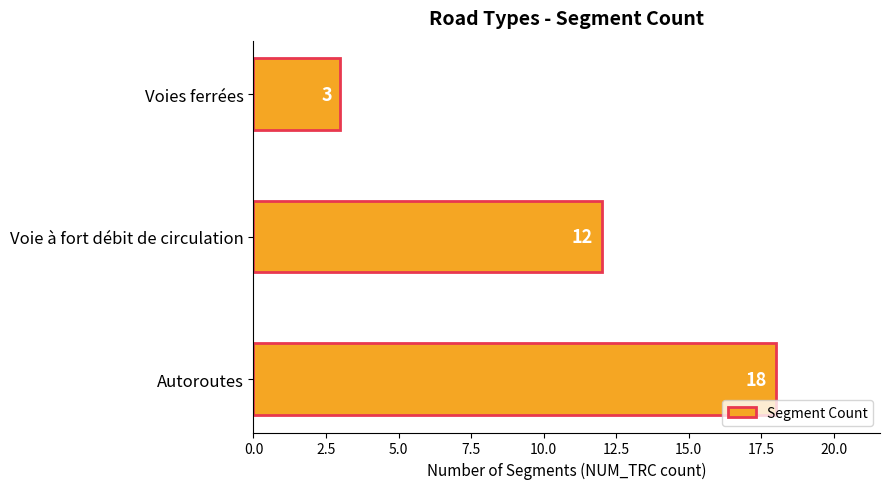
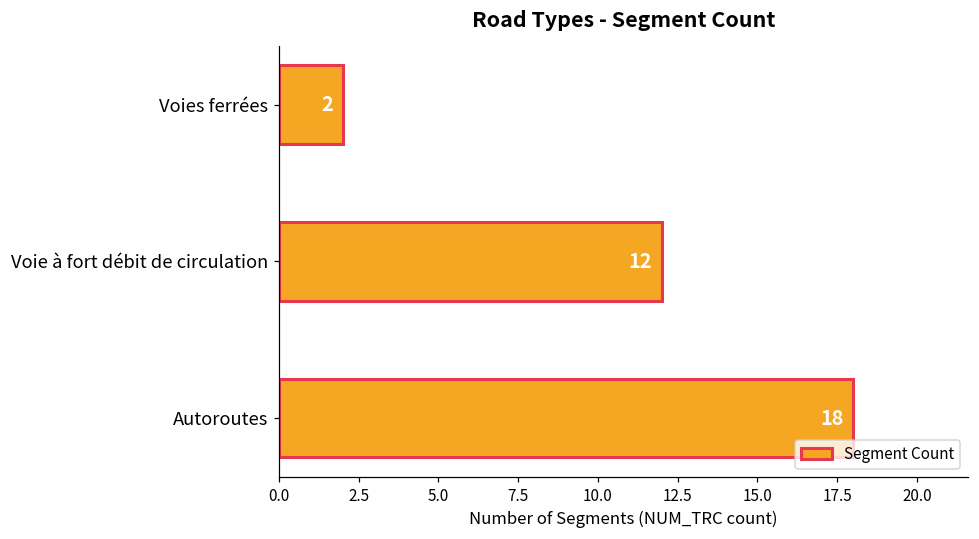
Voies ferrées: 3 -> 2
